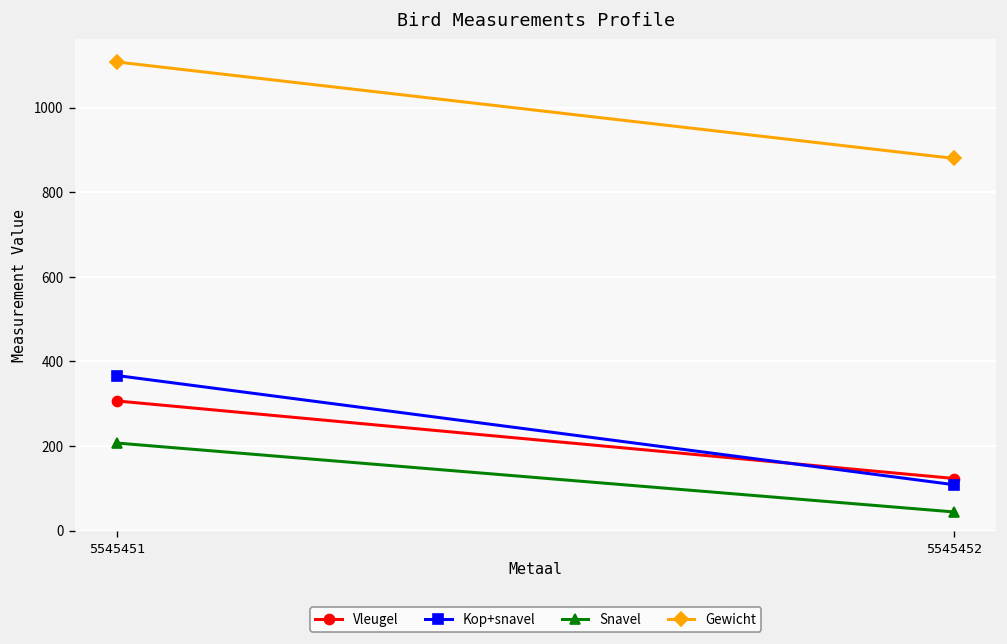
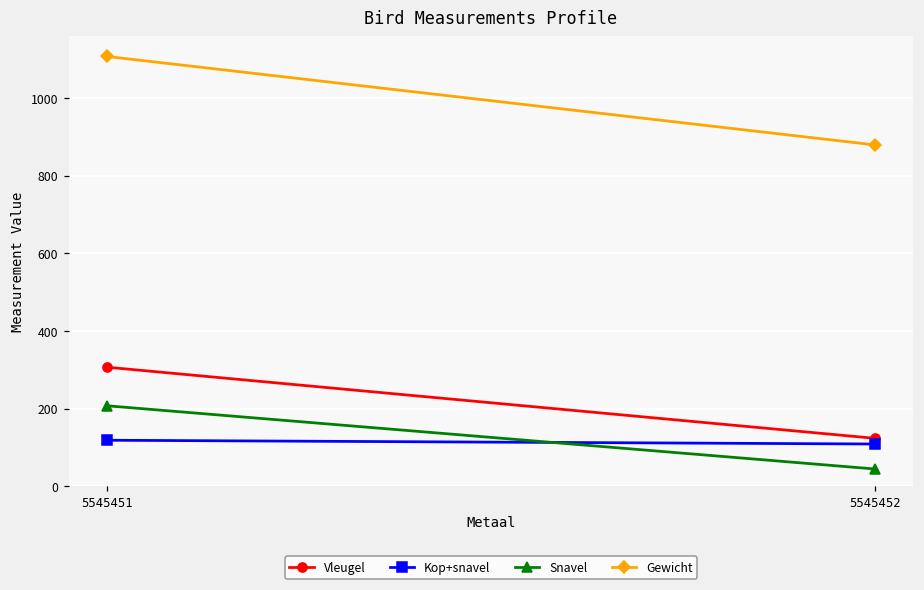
Kop+snavel, 5545451: 370 -> 120
